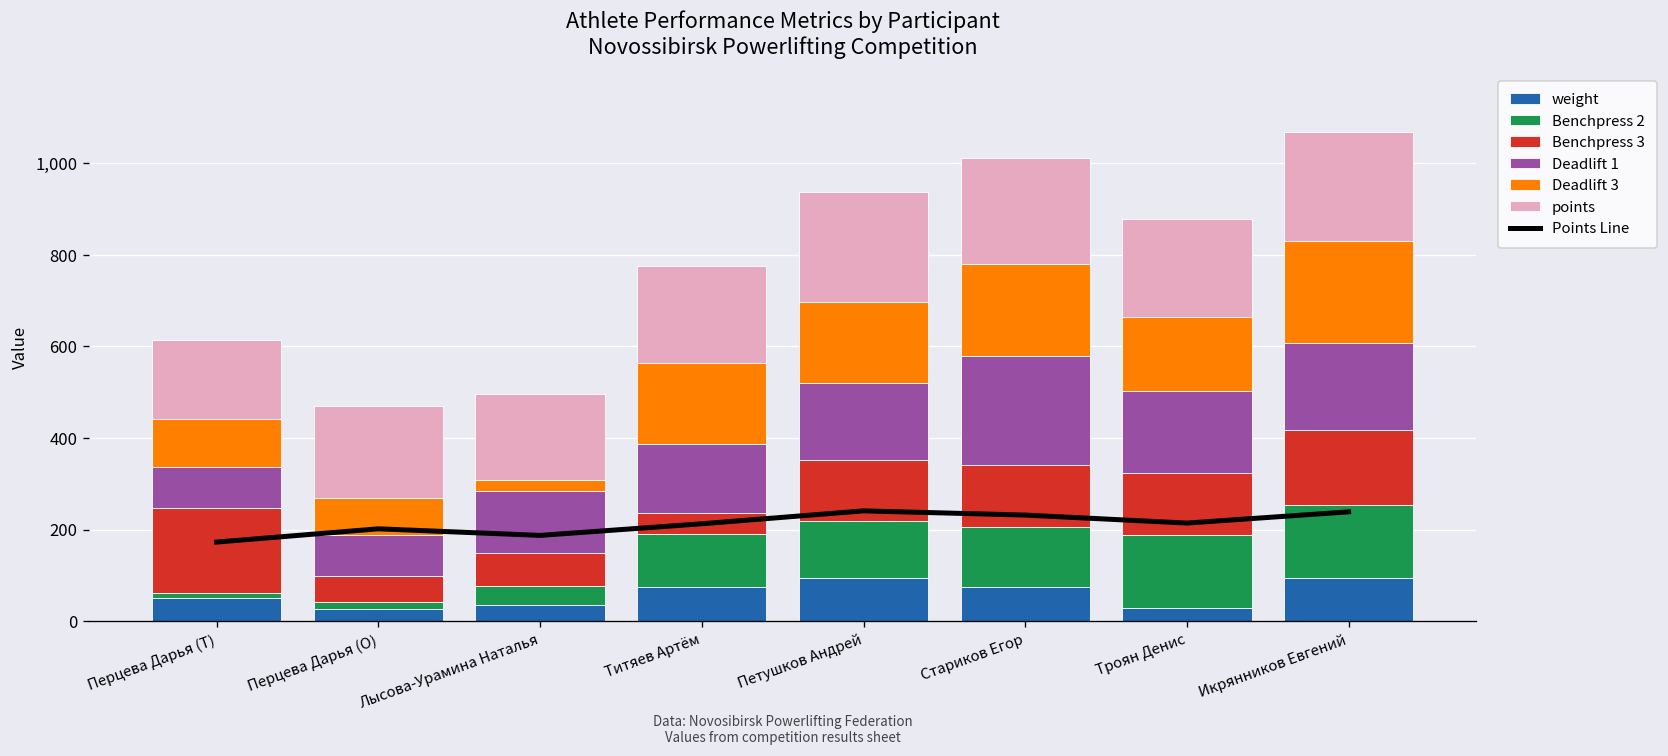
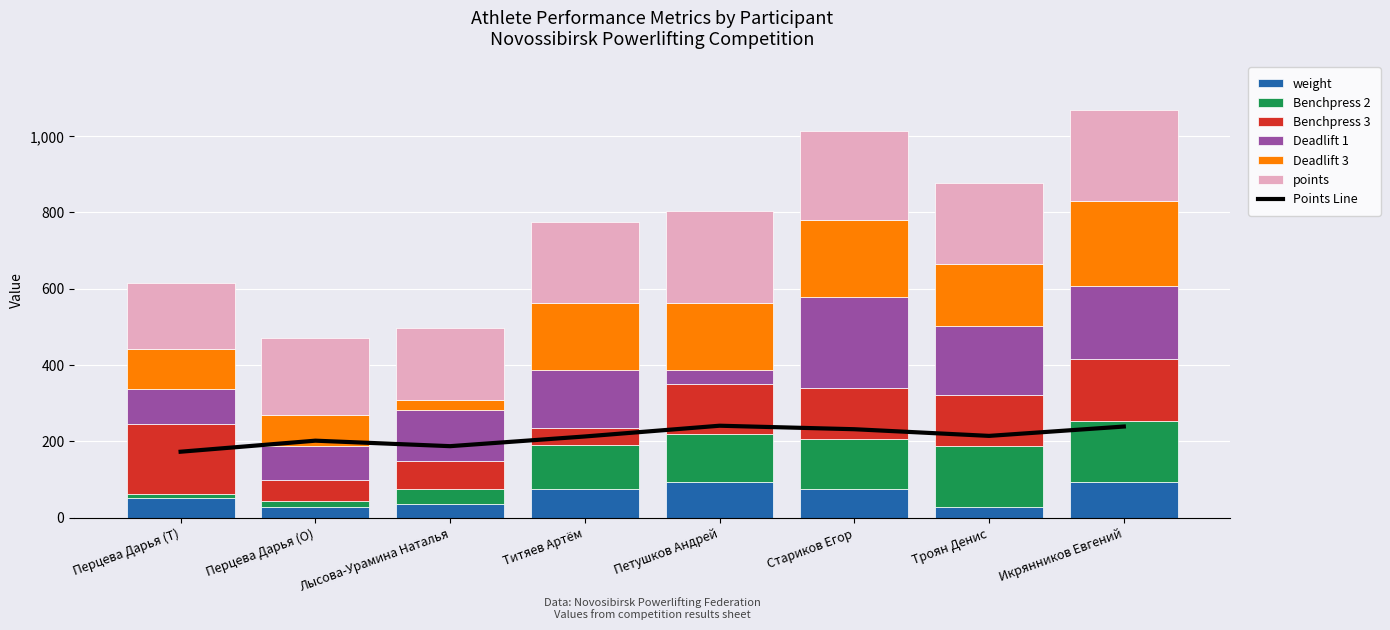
Deadlift 1, Петушков Андрей: 170 -> 40
